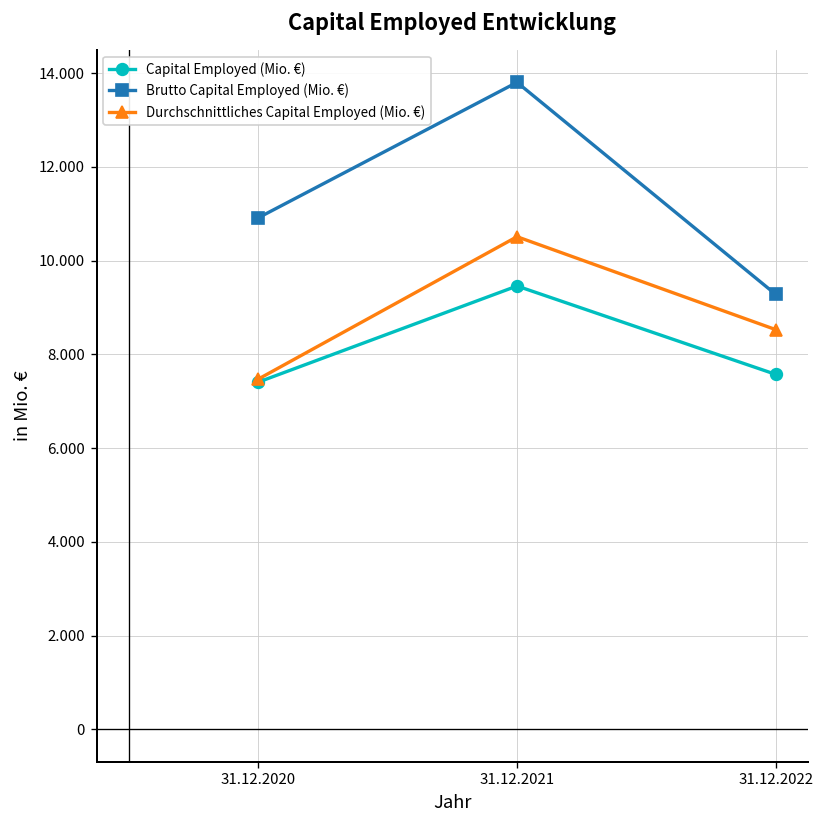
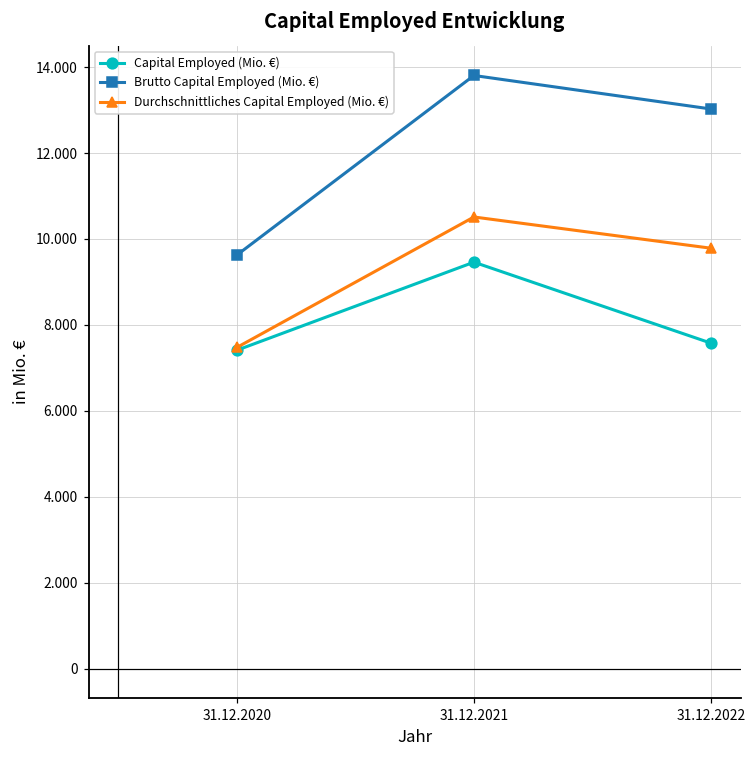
Brutto Capital Employed (Mio. €), 31.12.2020: 10.9 -> 9.6
Brutto Capital Employed (Mio. €), 31.12.2022: 9.3 -> 13.0
Durchschnittliches Capital Employed (Mio. €), 31.12.2022: 8.5 -> 9.8
